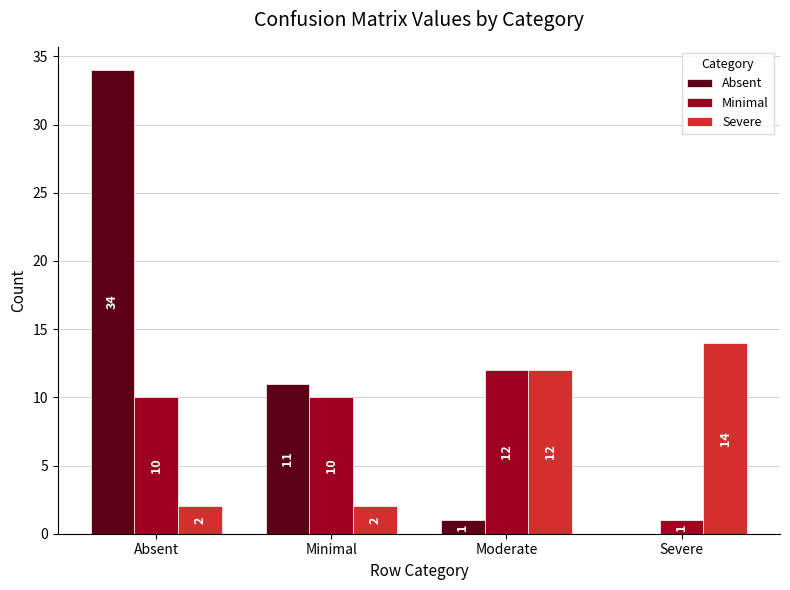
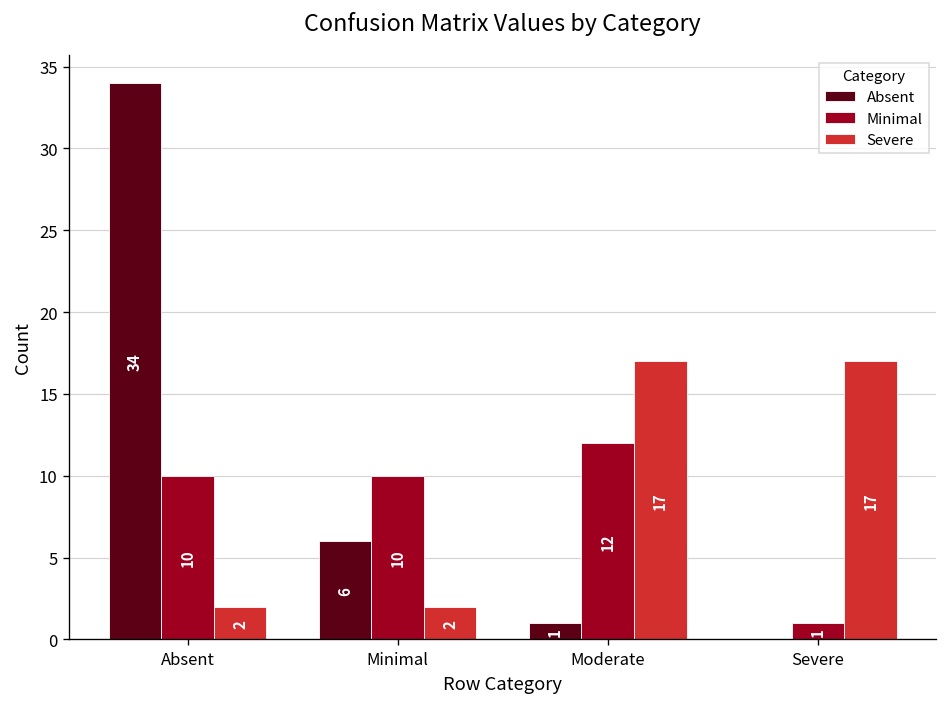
Absent, Minimal: 11 -> 6
Severe, Moderate: 12 -> 17
Severe, Severe: 14 -> 17
